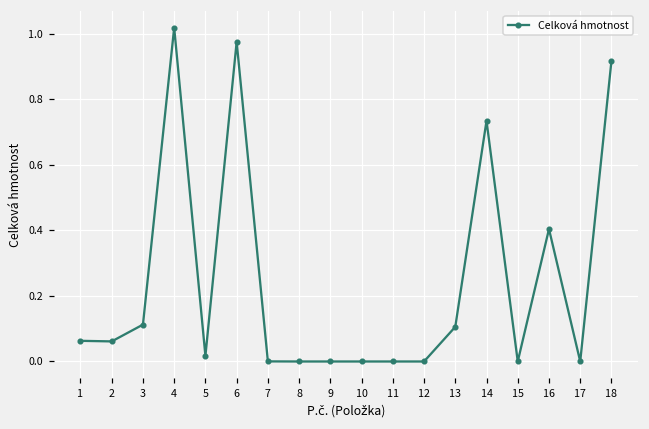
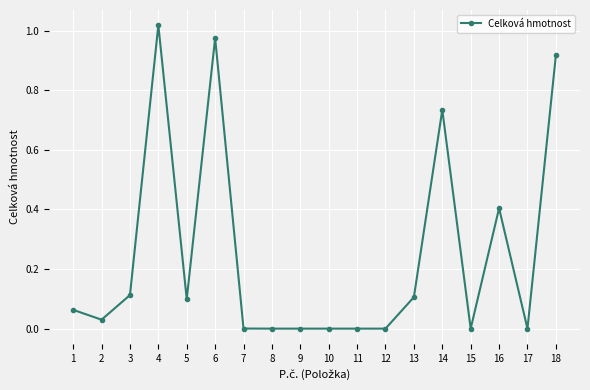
2: 0.06 -> 0.03
5: 0.02 -> 0.10
